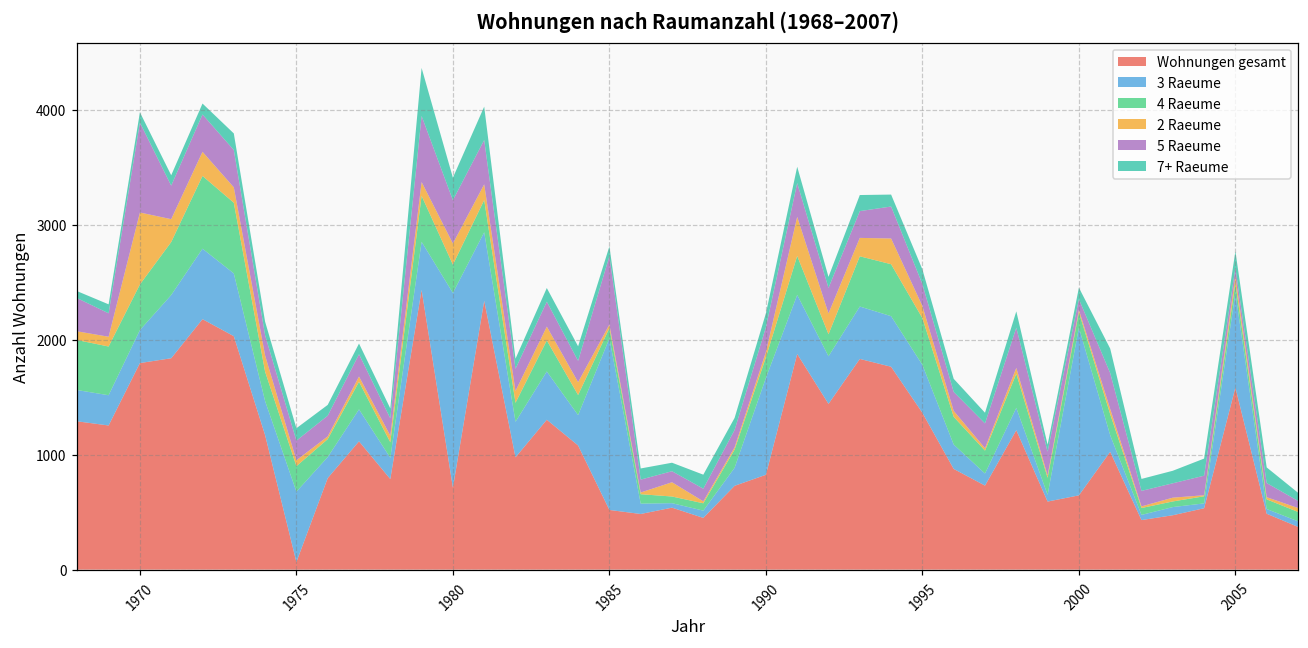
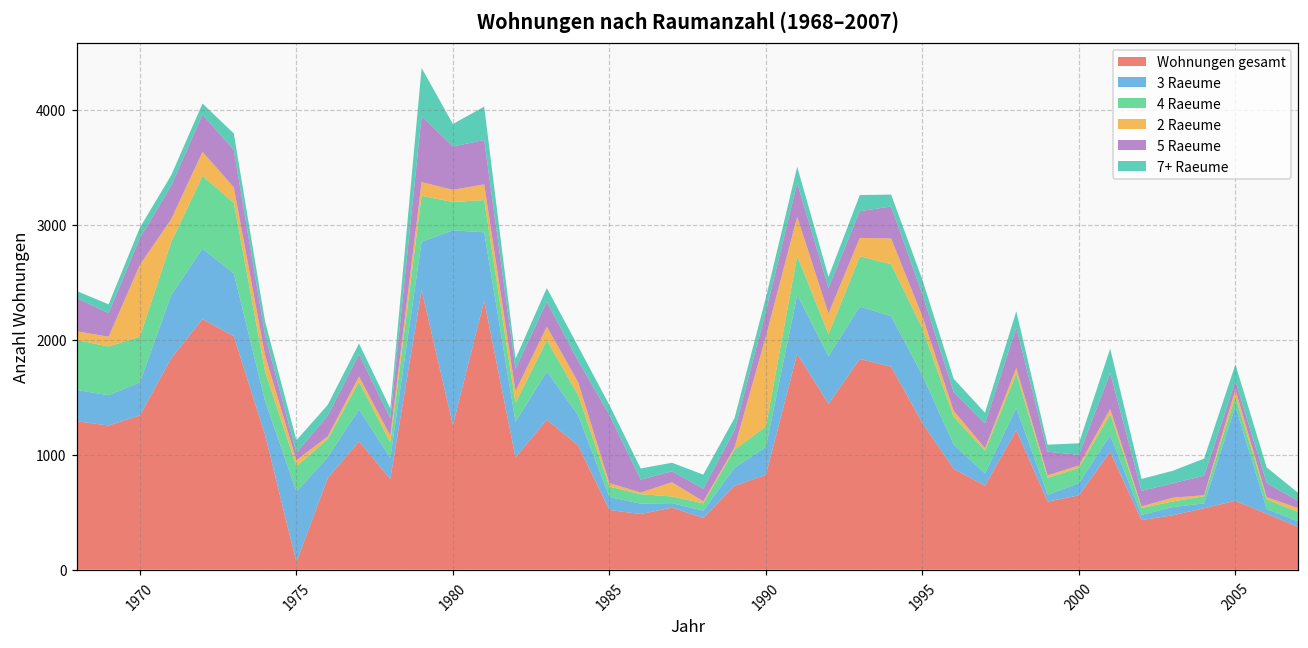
Wohnungen gesamt, 1970: 1800 -> 1340
5 Raeume, 1970: 780 -> 230
5 Raeume, 1975: 170 -> 70
Wohnungen gesamt, 1980: 710 -> 1260
2 Raeume, 1980: 180 -> 110
3 Raeume, 1985: 1490 -> 110
3 Raeume, 1990: 840 -> 240
2 Raeume, 1990: 50 -> 790
Wohnungen gesamt, 1995: 1360 -> 1270
3 Raeume, 2000: 1460 -> 110
Wohnungen gesamt, 2005: 1580 -> 600
